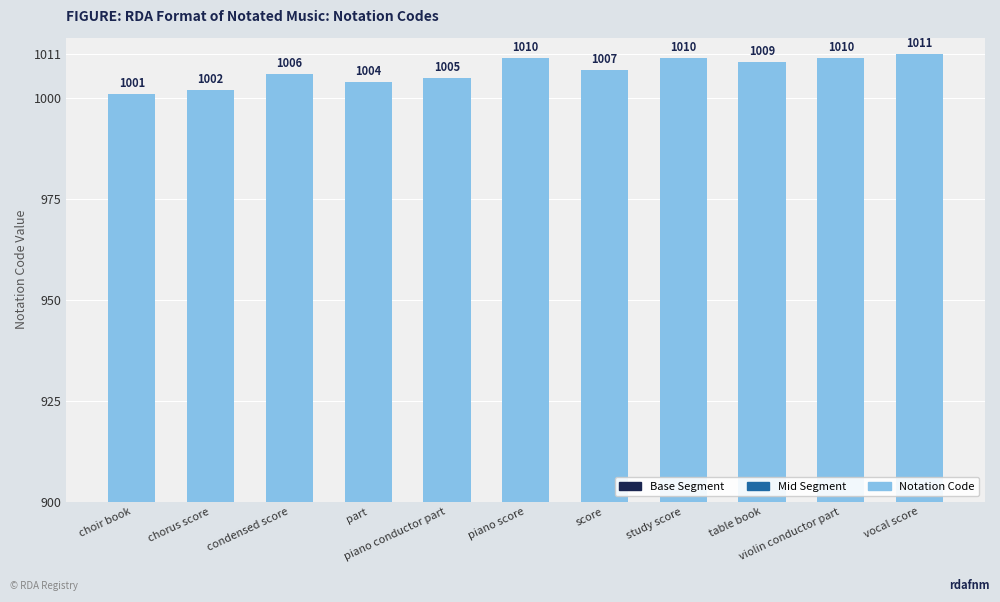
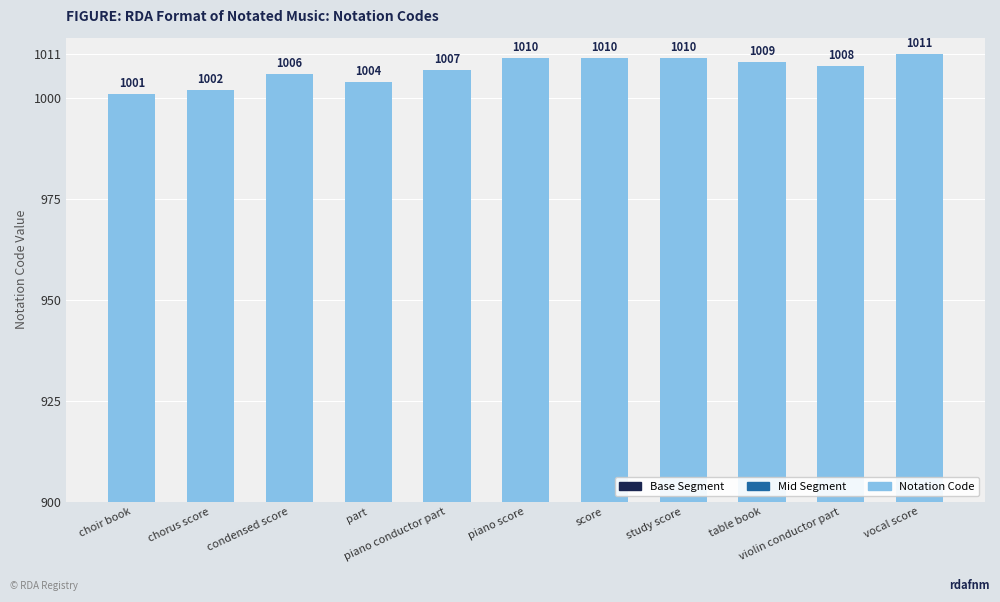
Notation Code, piano conductor part: 1005 -> 1007
Notation Code, score: 1007 -> 1010
Notation Code, violin conductor part: 1010 -> 1008
